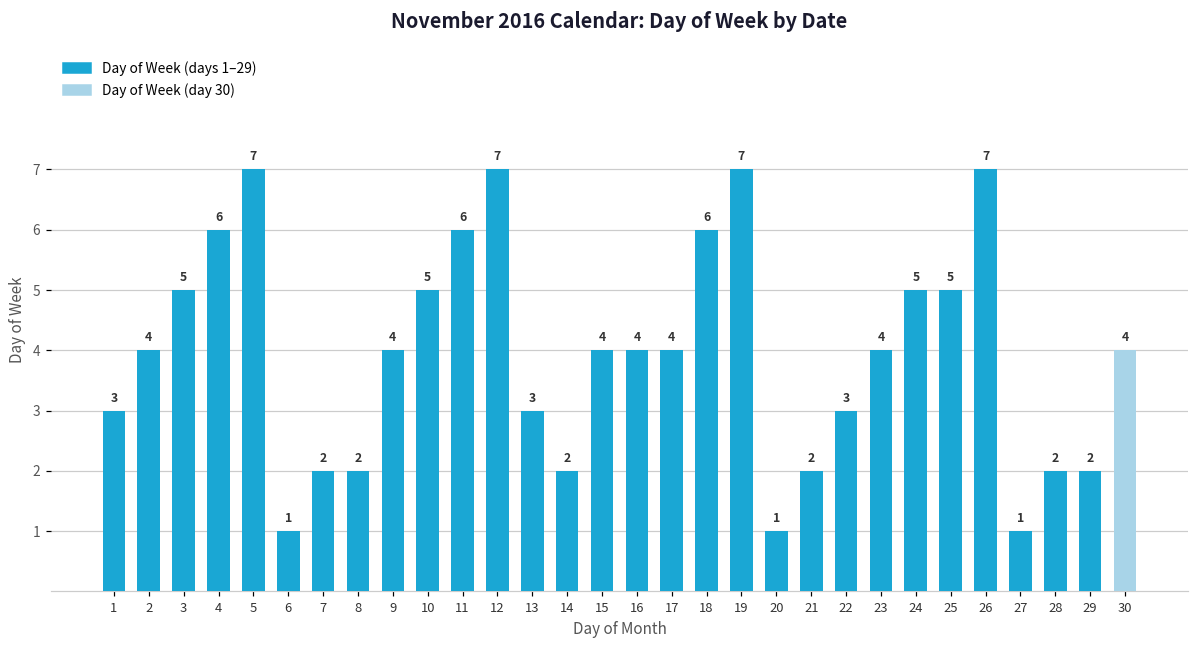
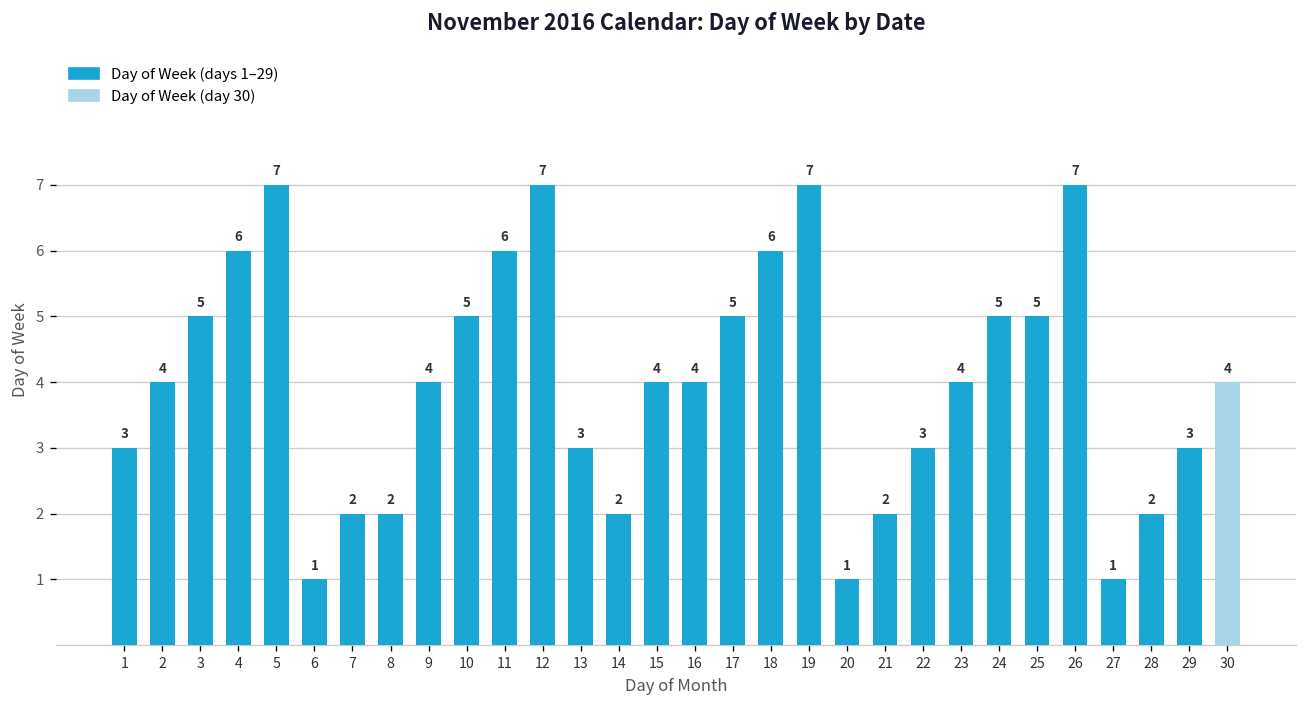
17: 4 -> 5
29: 2 -> 3
